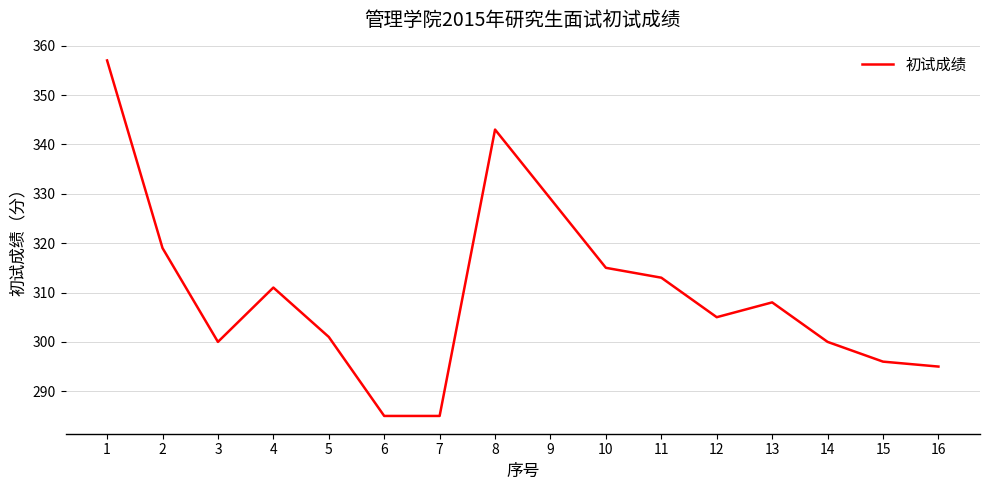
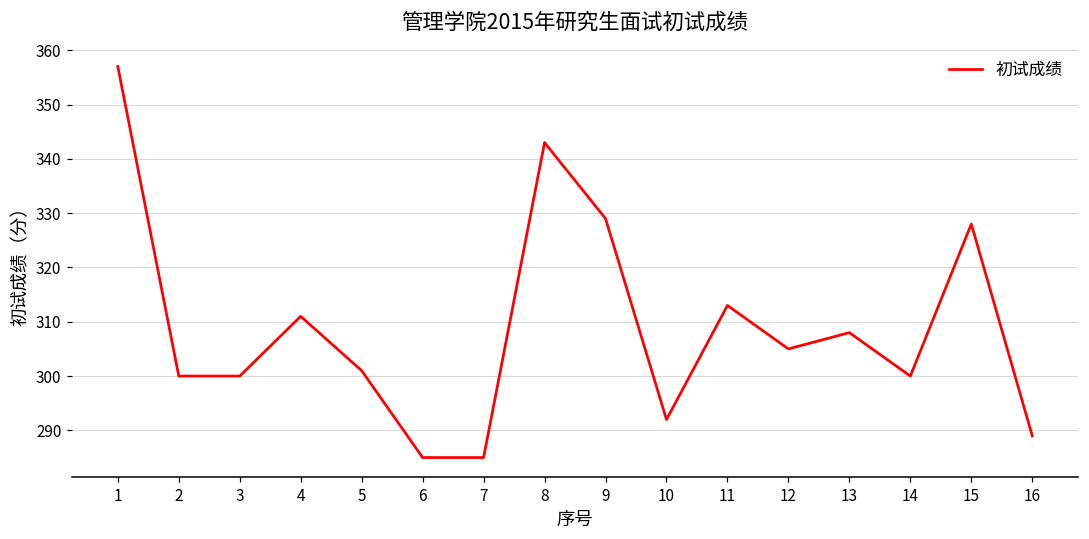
2: 319 -> 300
10: 315 -> 292
15: 296 -> 328
16: 295 -> 289
